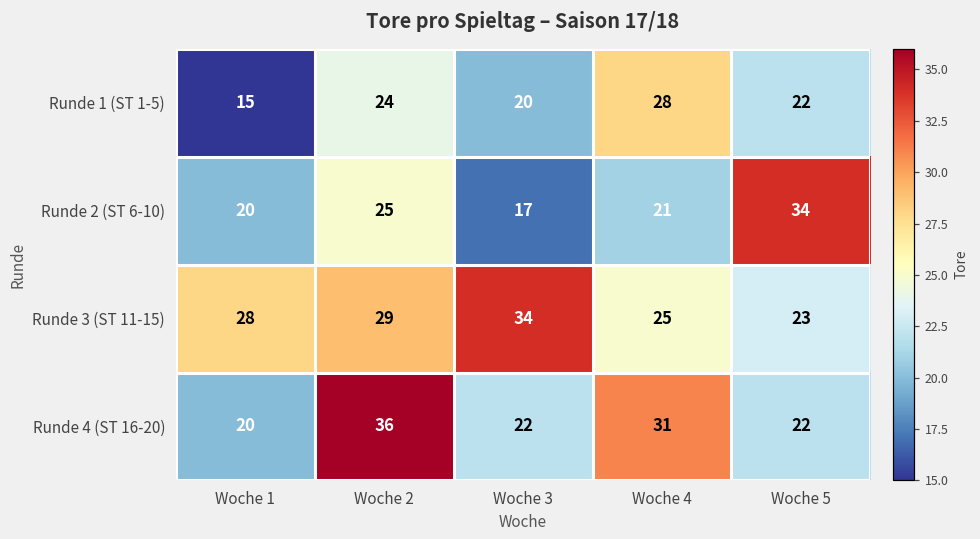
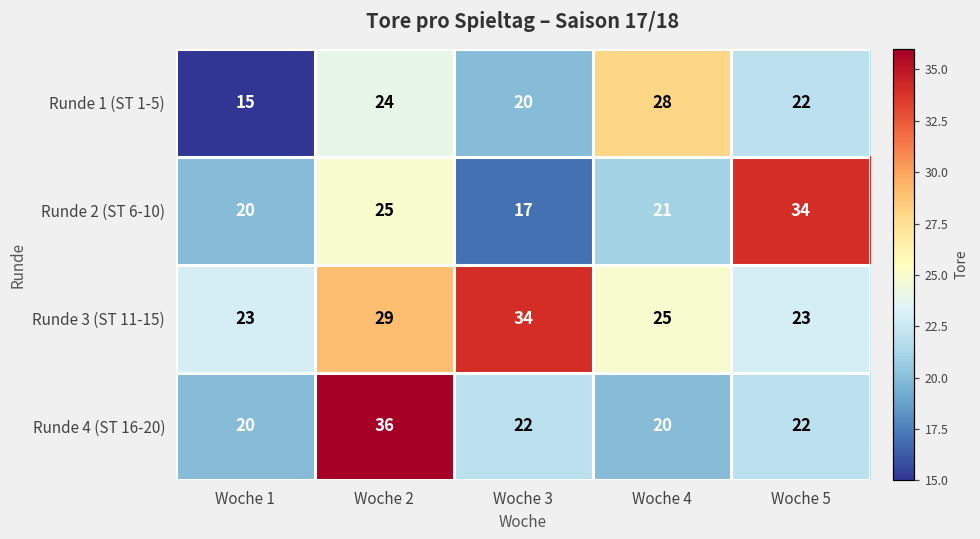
Runde 3 (ST 11-15), Woche 1: 28 -> 23
Runde 4 (ST 16-20), Woche 4: 31 -> 20
